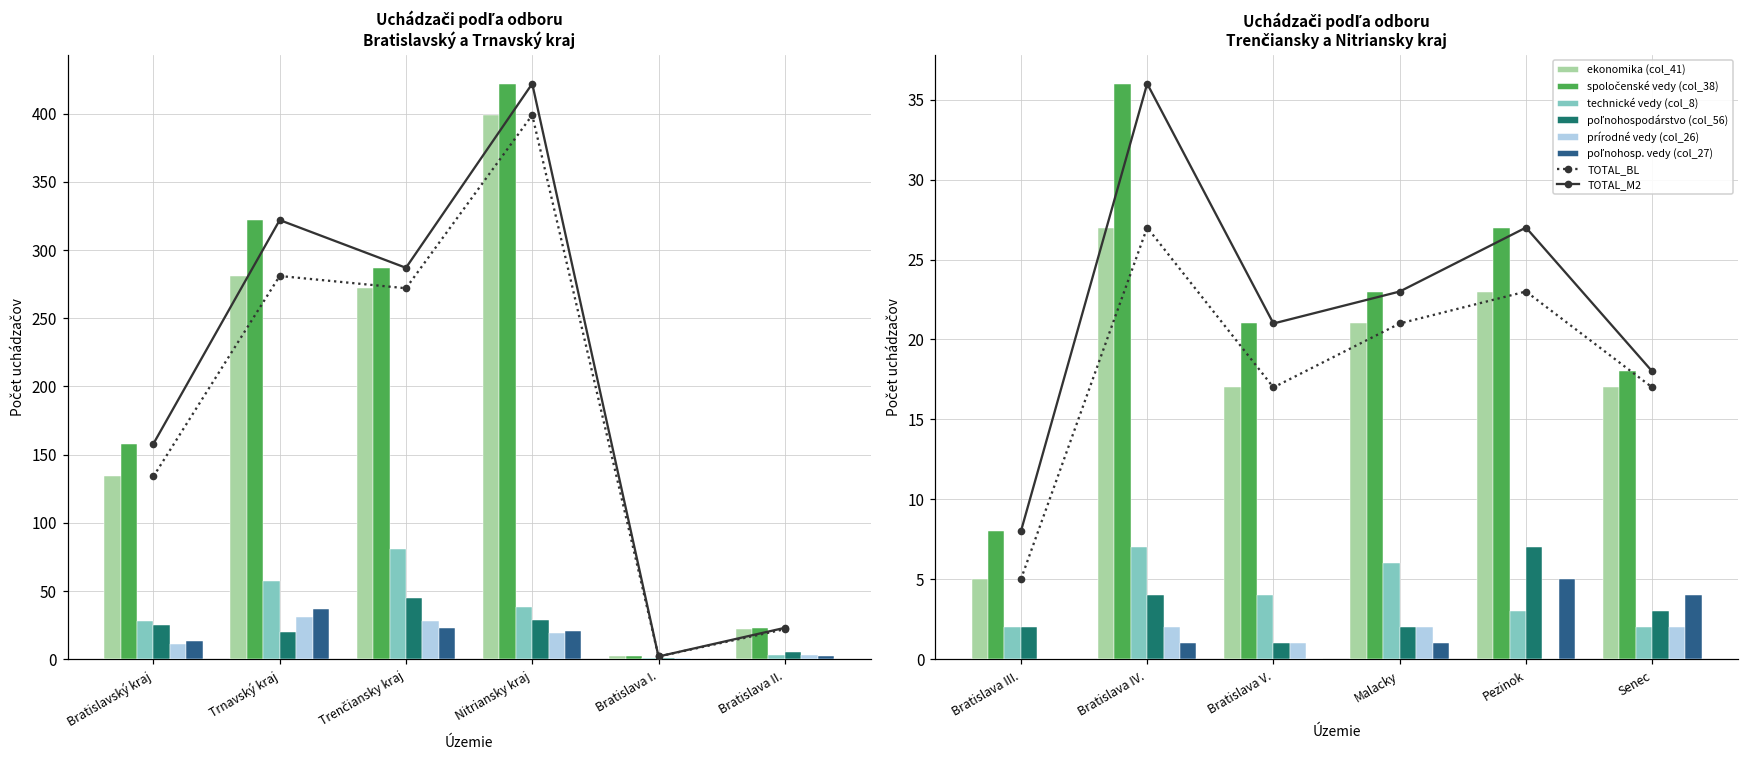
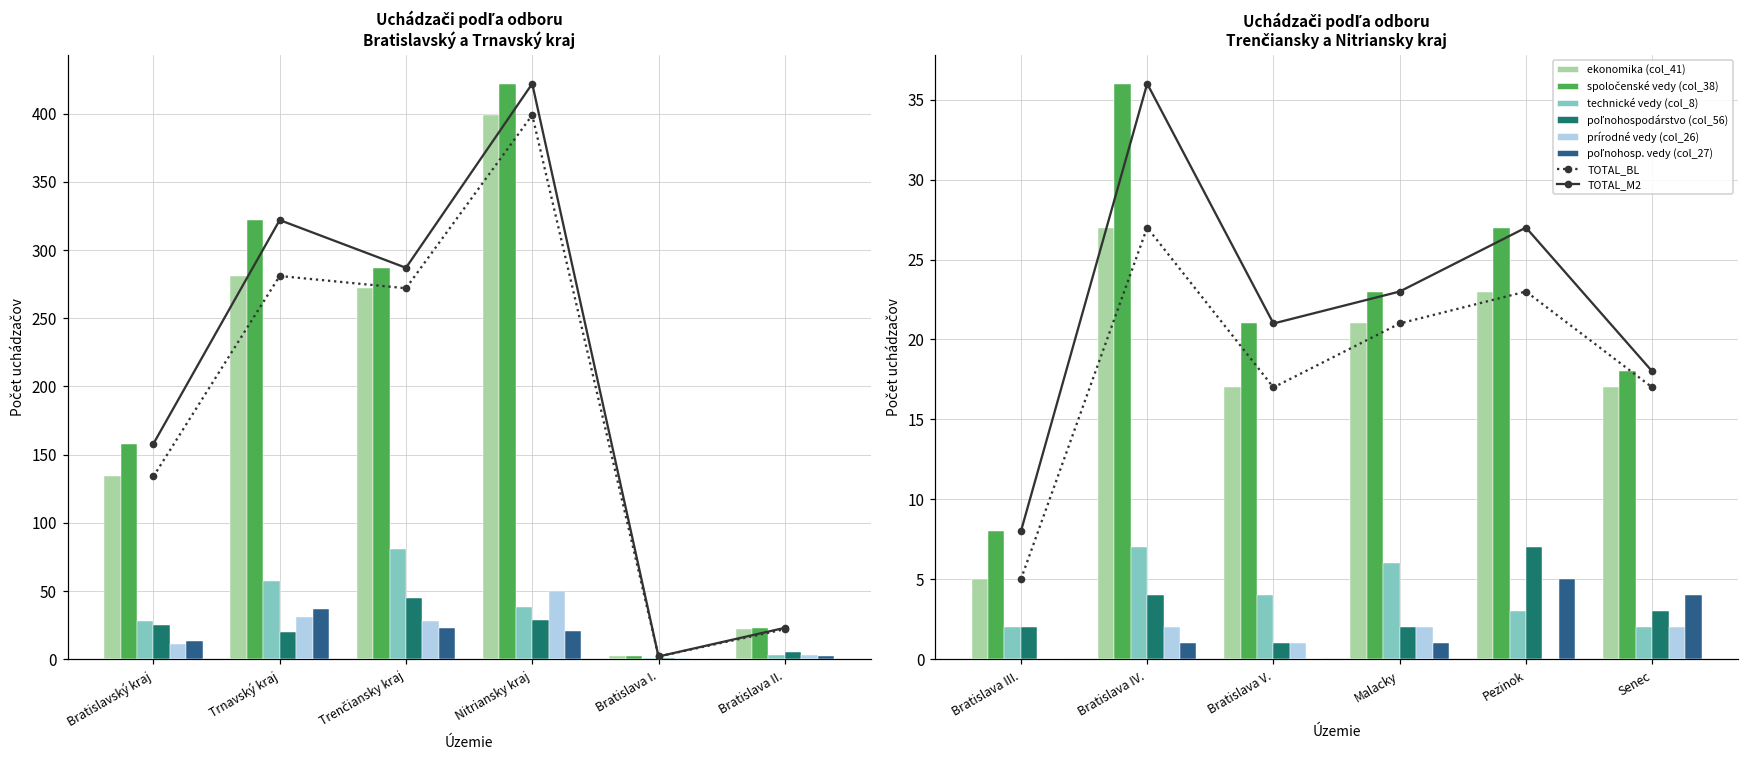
Uchádzači podľa odboru Bratislavský a Trnavský kraj, prírodné vedy (col_26), Nitriansky kraj: 19 -> 50
